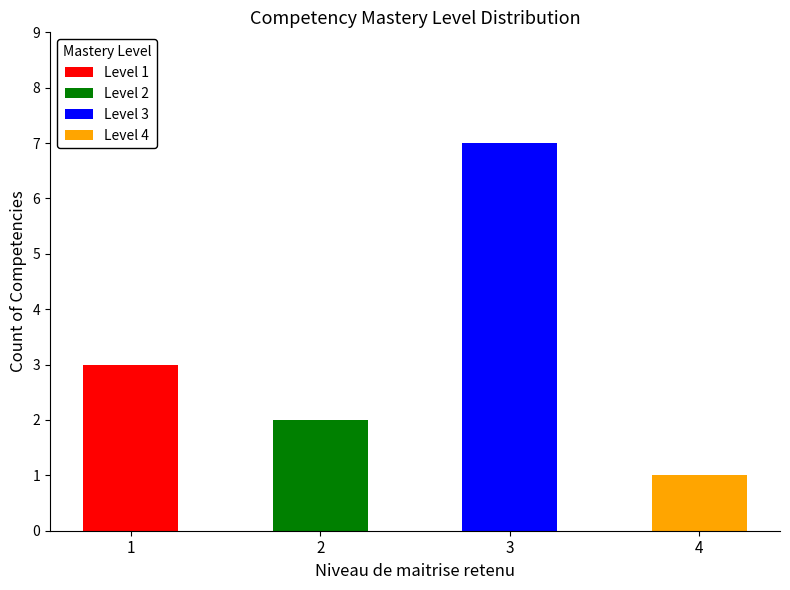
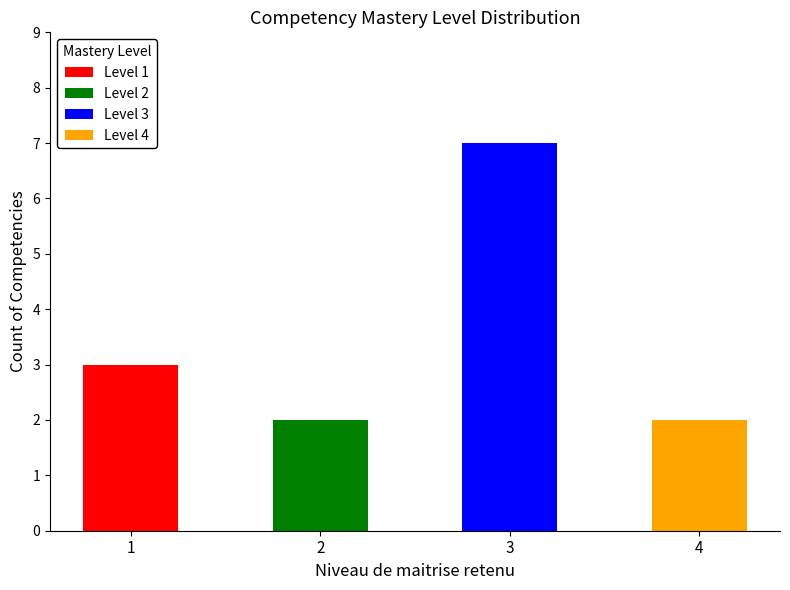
4: 1 -> 2
